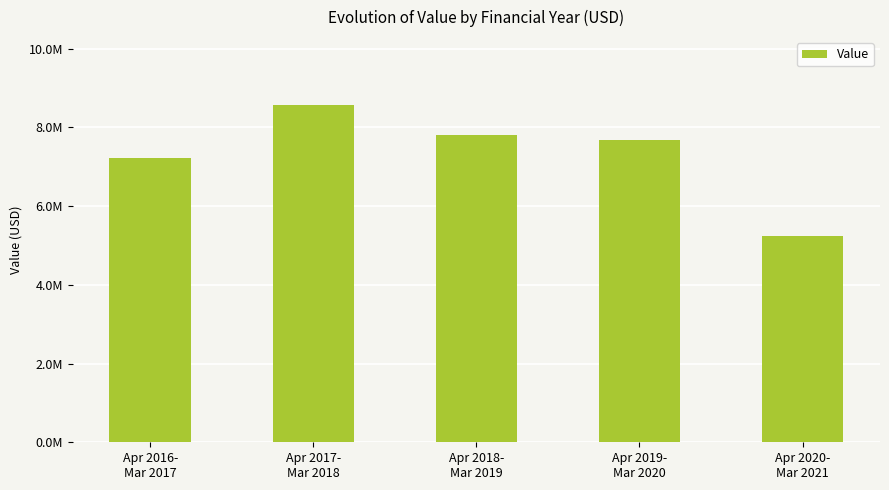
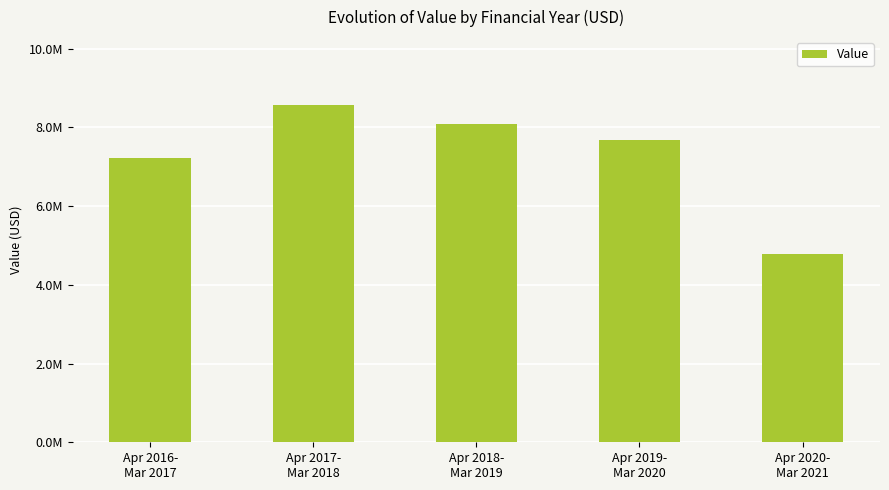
Apr 2018- Mar 2019: 7800000 -> 8100000
Apr 2020- Mar 2021: 5200000 -> 4800000
